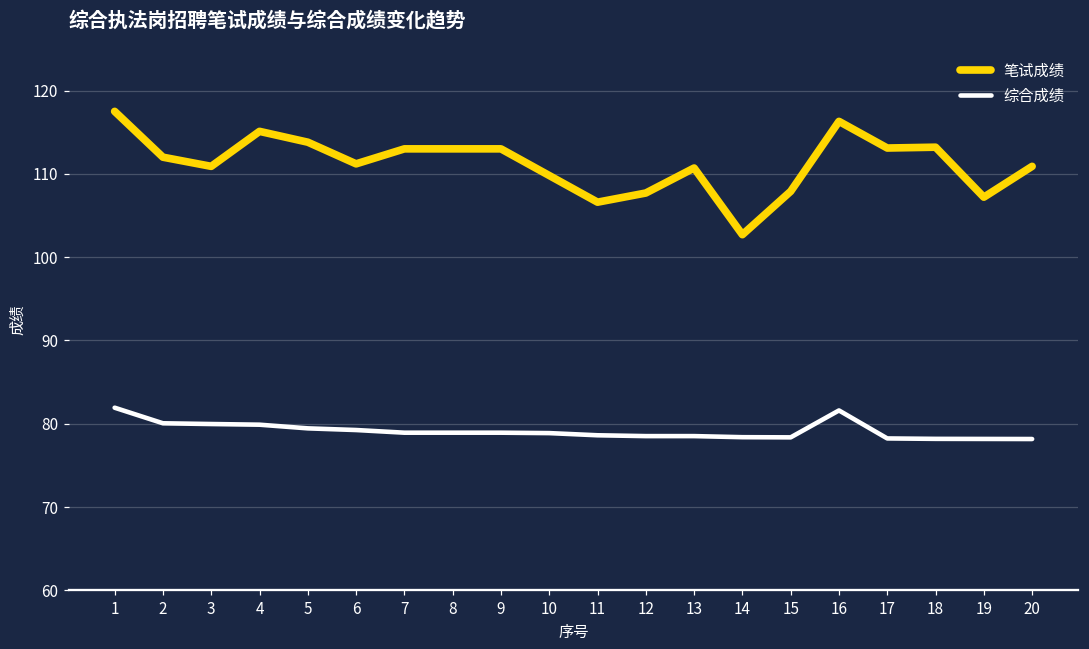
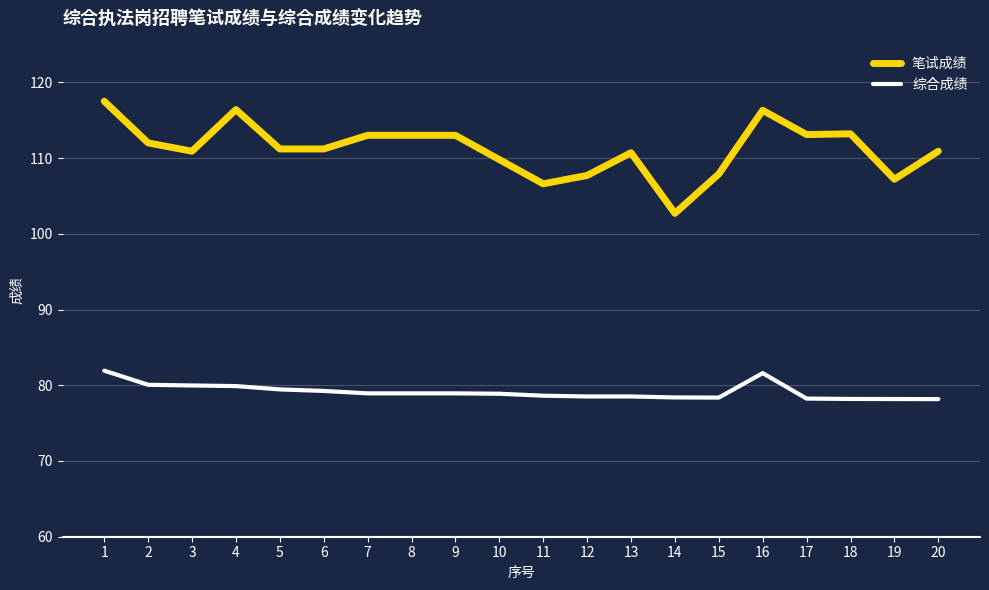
笔试成绩, 4: 115 -> 116
笔试成绩, 5: 114 -> 111
